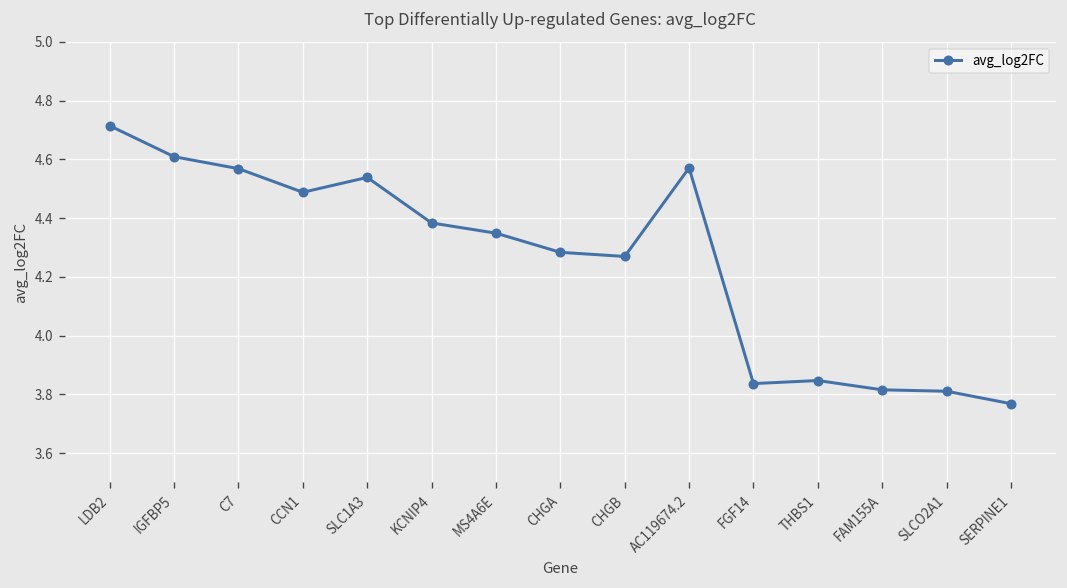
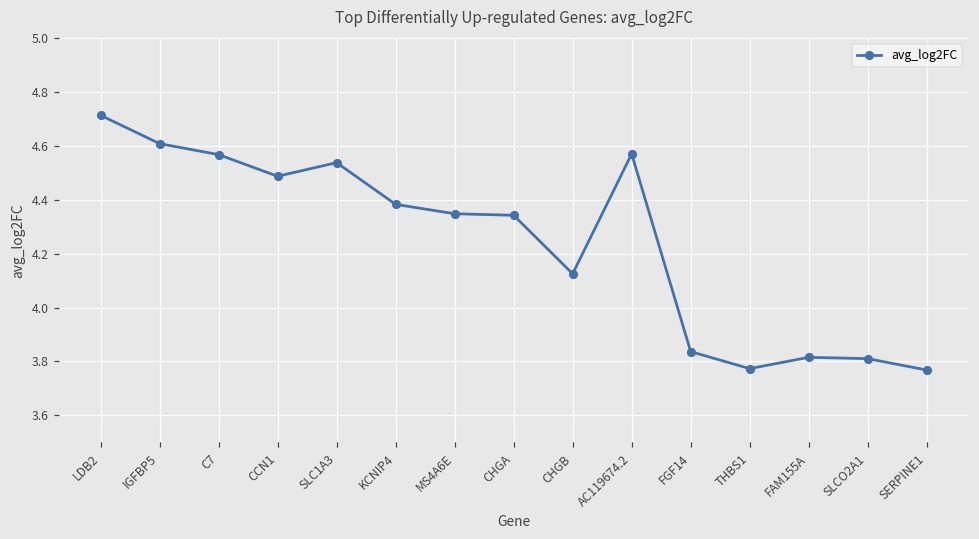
CHGA: 4.28 -> 4.34
CHGB: 4.27 -> 4.13
THBS1: 3.85 -> 3.77
